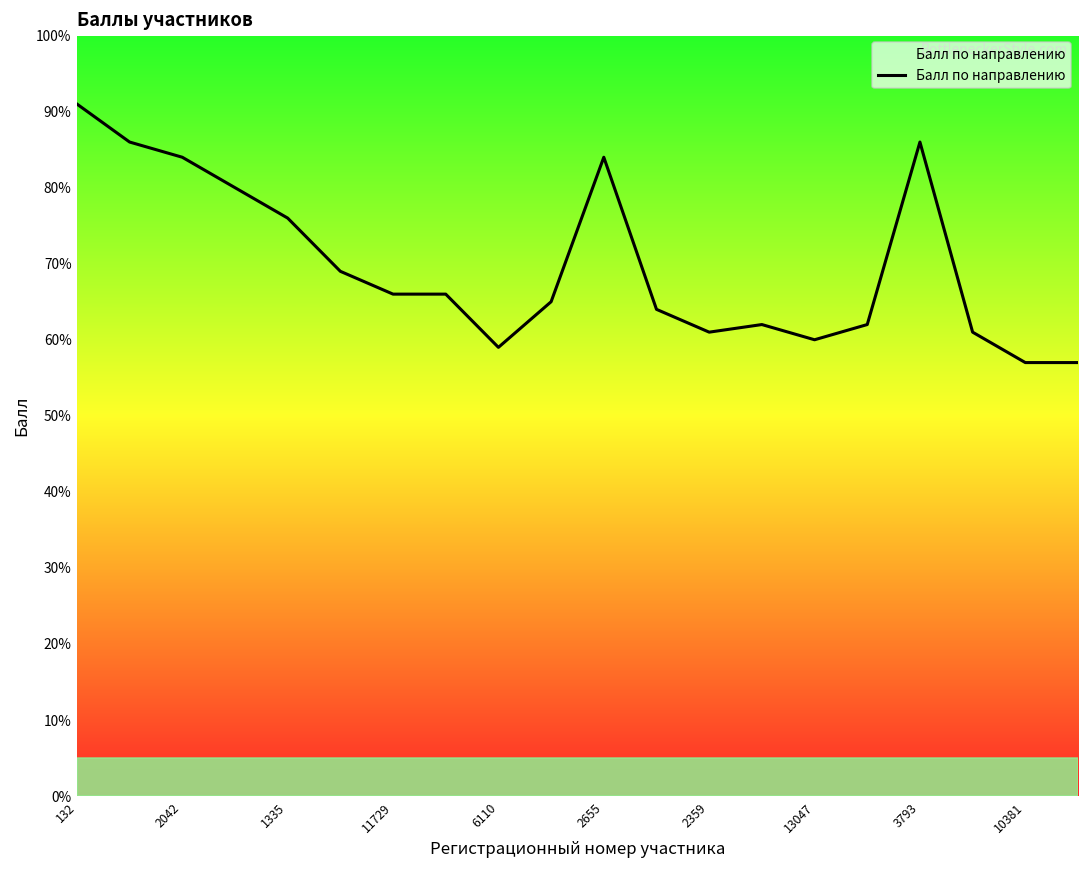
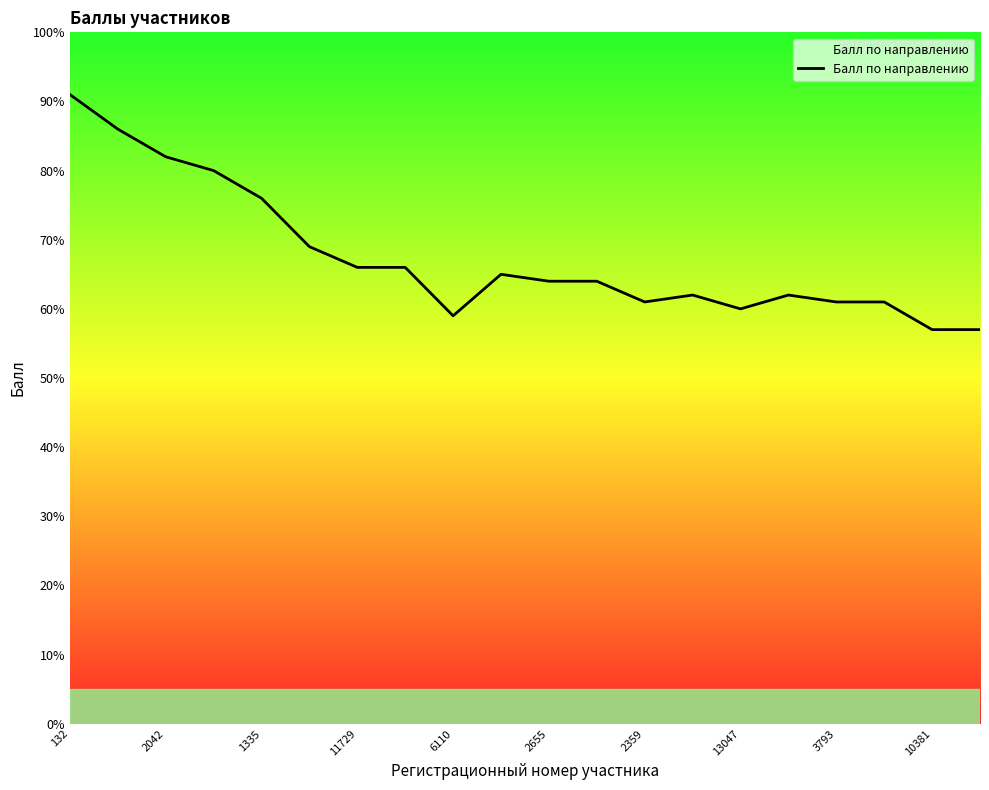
2042: 84% -> 82%
2655: 84% -> 64%
3793: 86% -> 61%
